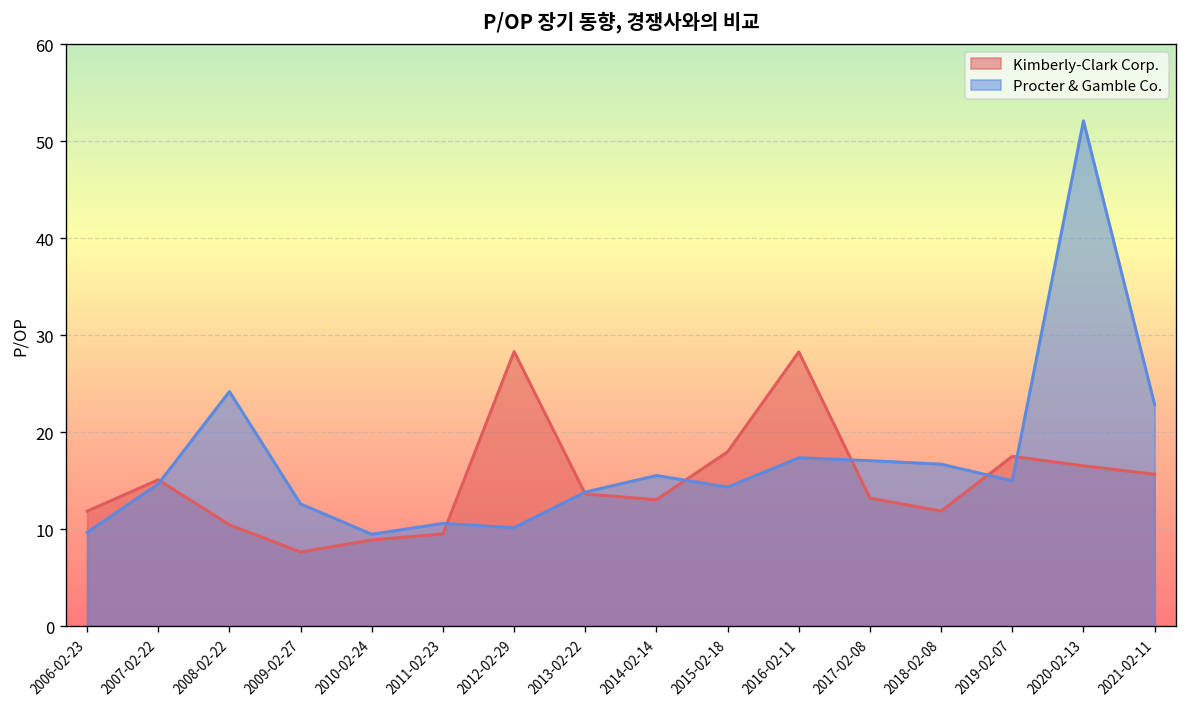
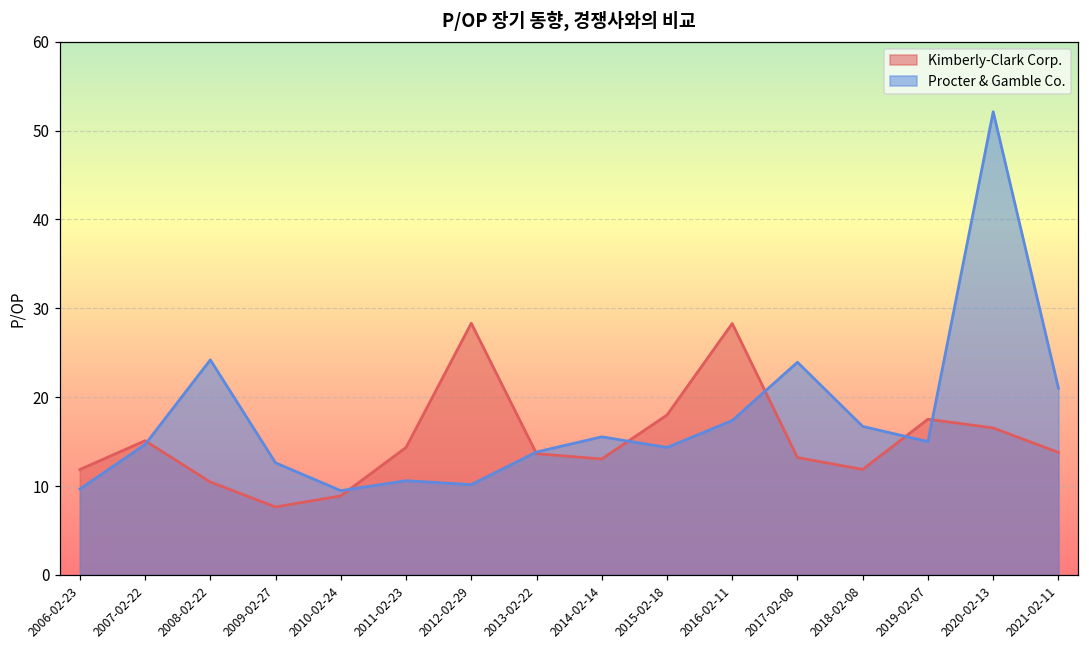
Kimberly-Clark Corp., 2011-02-23: 10 -> 14
Procter & Gamble Co., 2017-02-08: 17 -> 24
Kimberly-Clark Corp., 2021-02-11: 16 -> 14
Procter & Gamble Co., 2021-02-11: 23 -> 21
